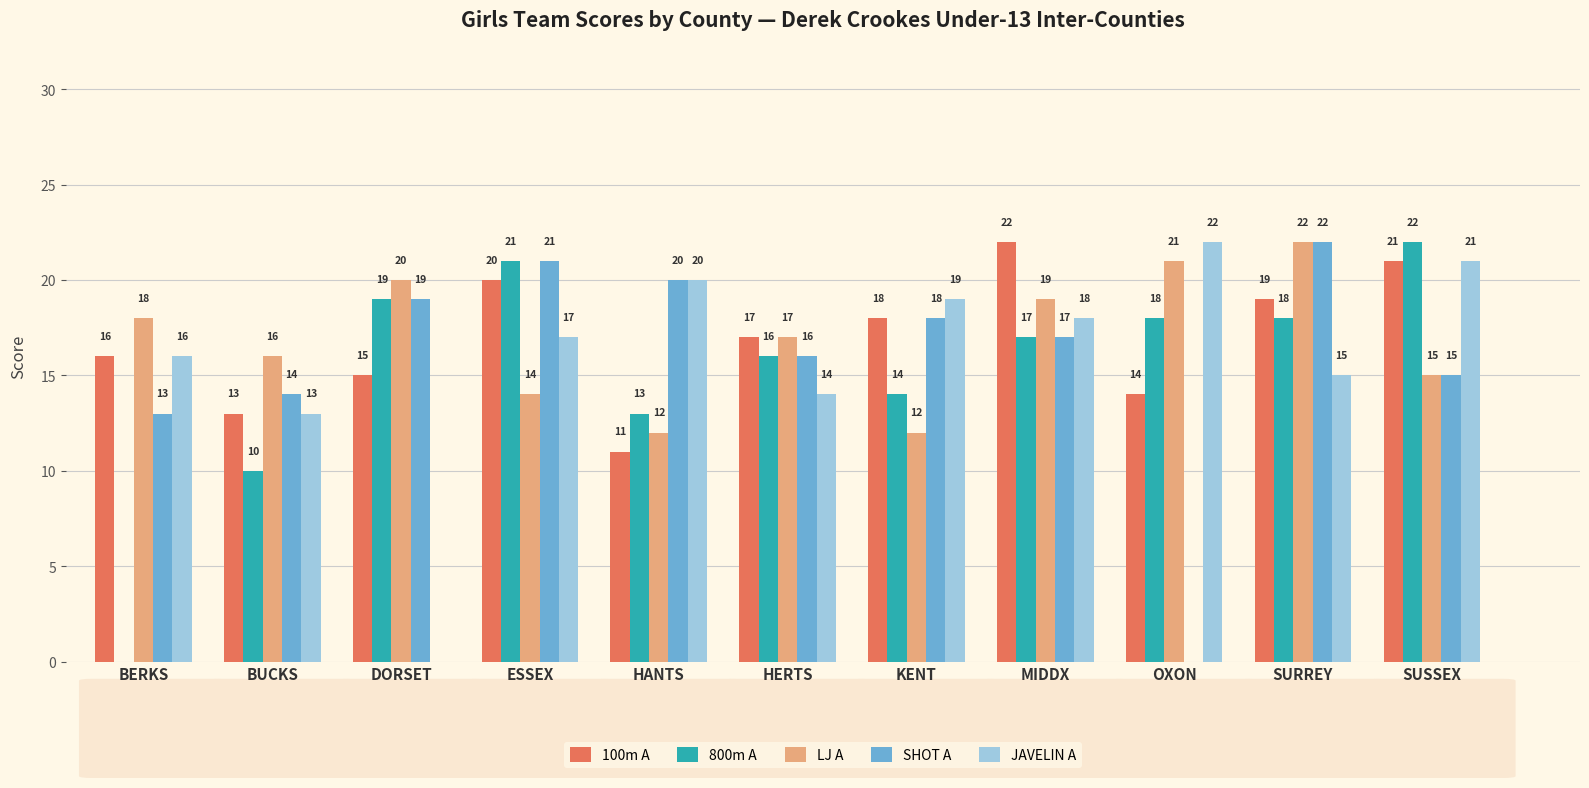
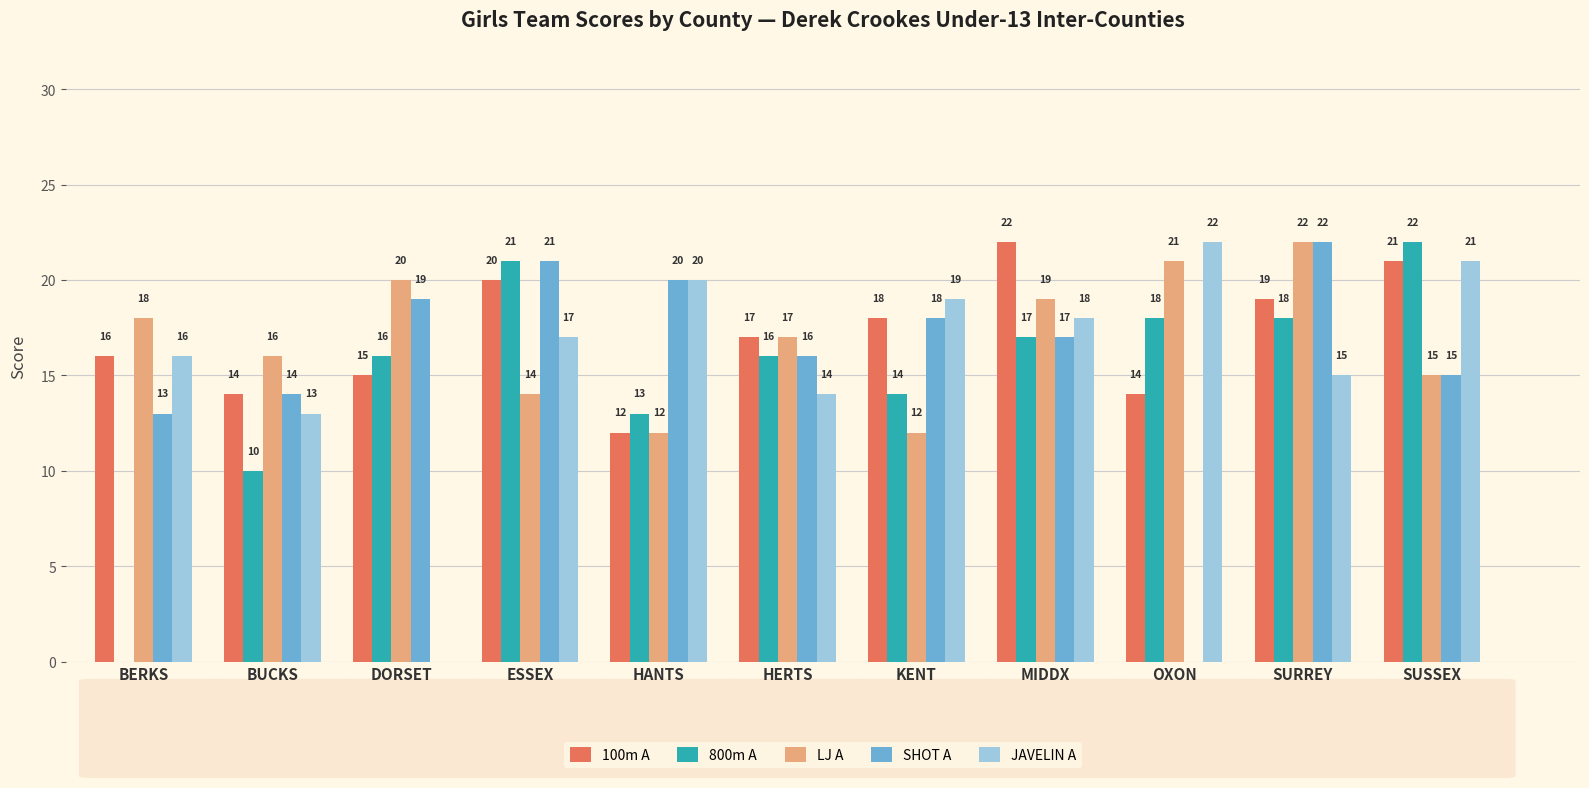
100m A, BUCKS: 13 -> 14
800m A, DORSET: 19 -> 16
100m A, HANTS: 11 -> 12
